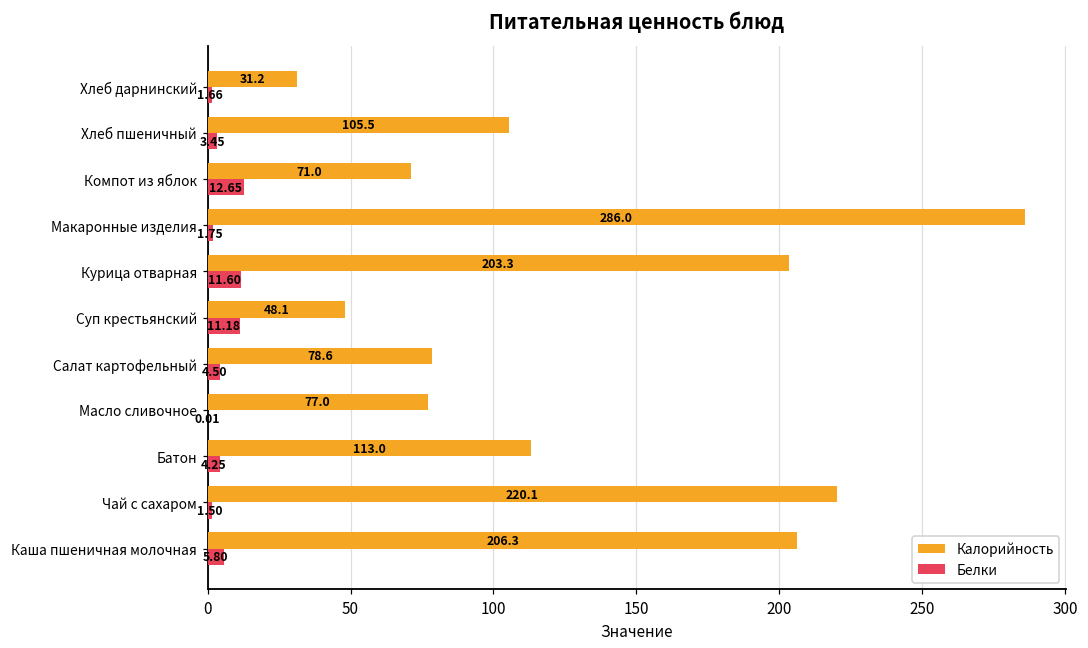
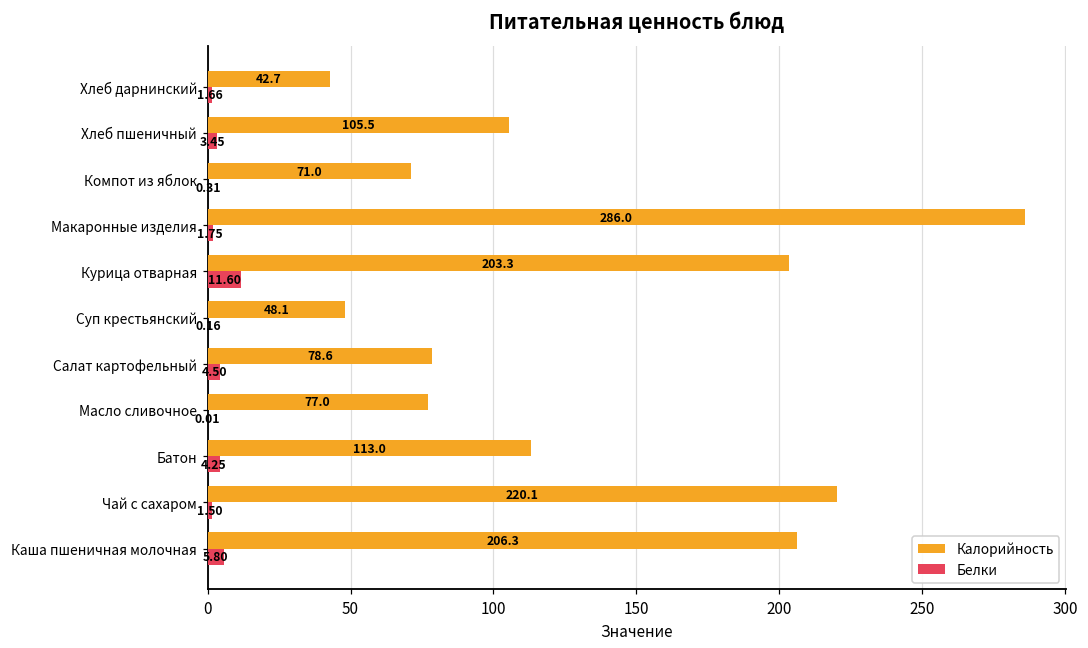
Калорийность, Хлеб дарнинский: 31.2 -> 42.7
Белки, Компот из яблок: 12.65 -> 0.31
Белки, Суп крестьянский: 11.18 -> 0.16
